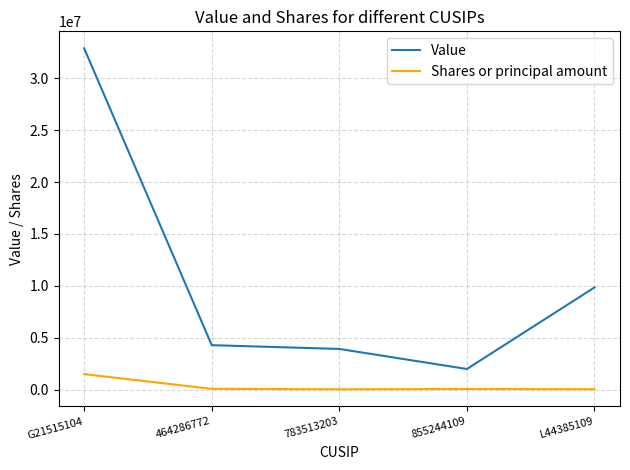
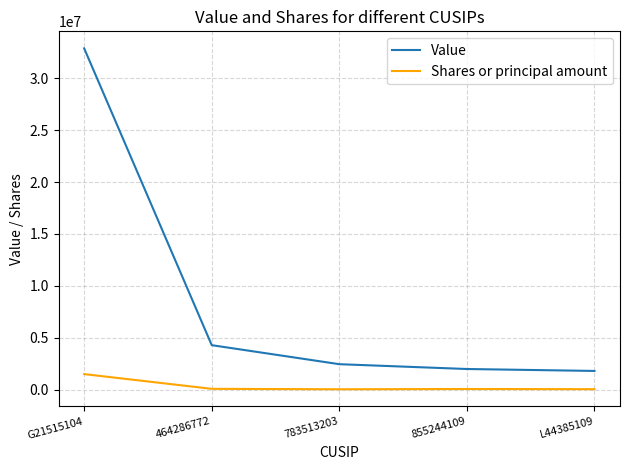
Value, 783513203: 3900000 -> 2500000
Value, L44385109: 9800000 -> 1800000
